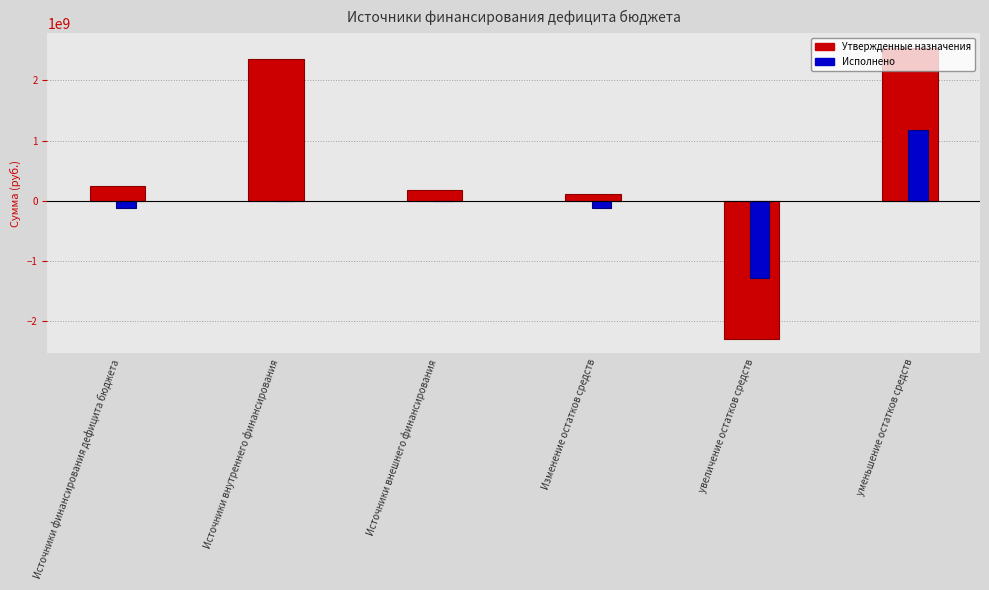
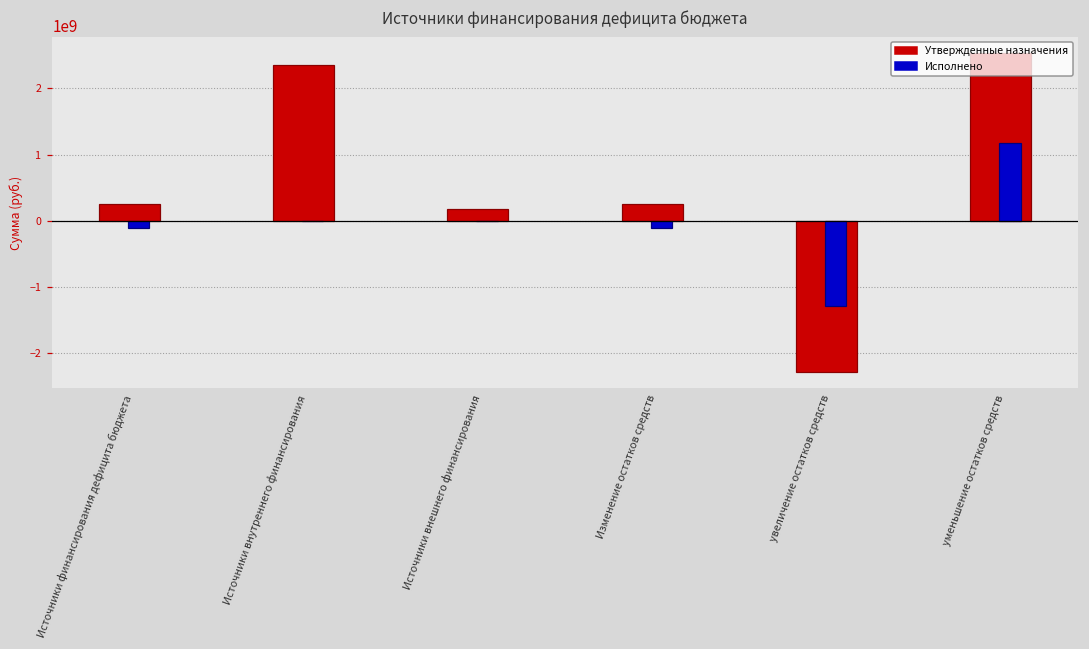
Утвержденные назначения, Изменение остатков средств: 100000000 -> 200000000
